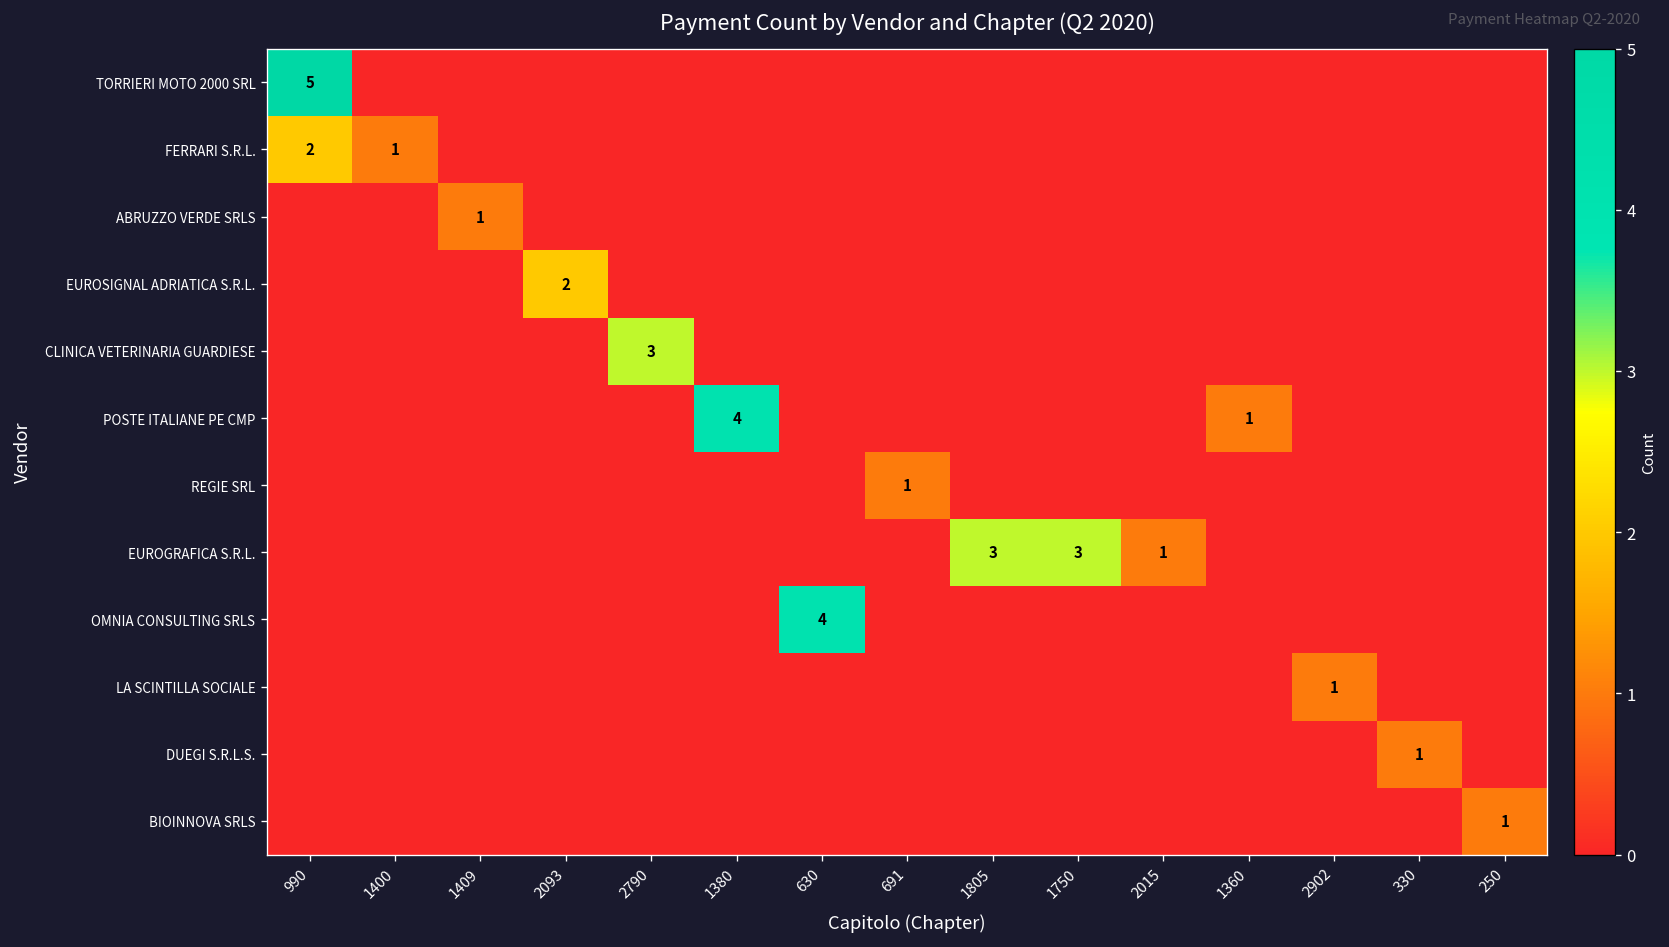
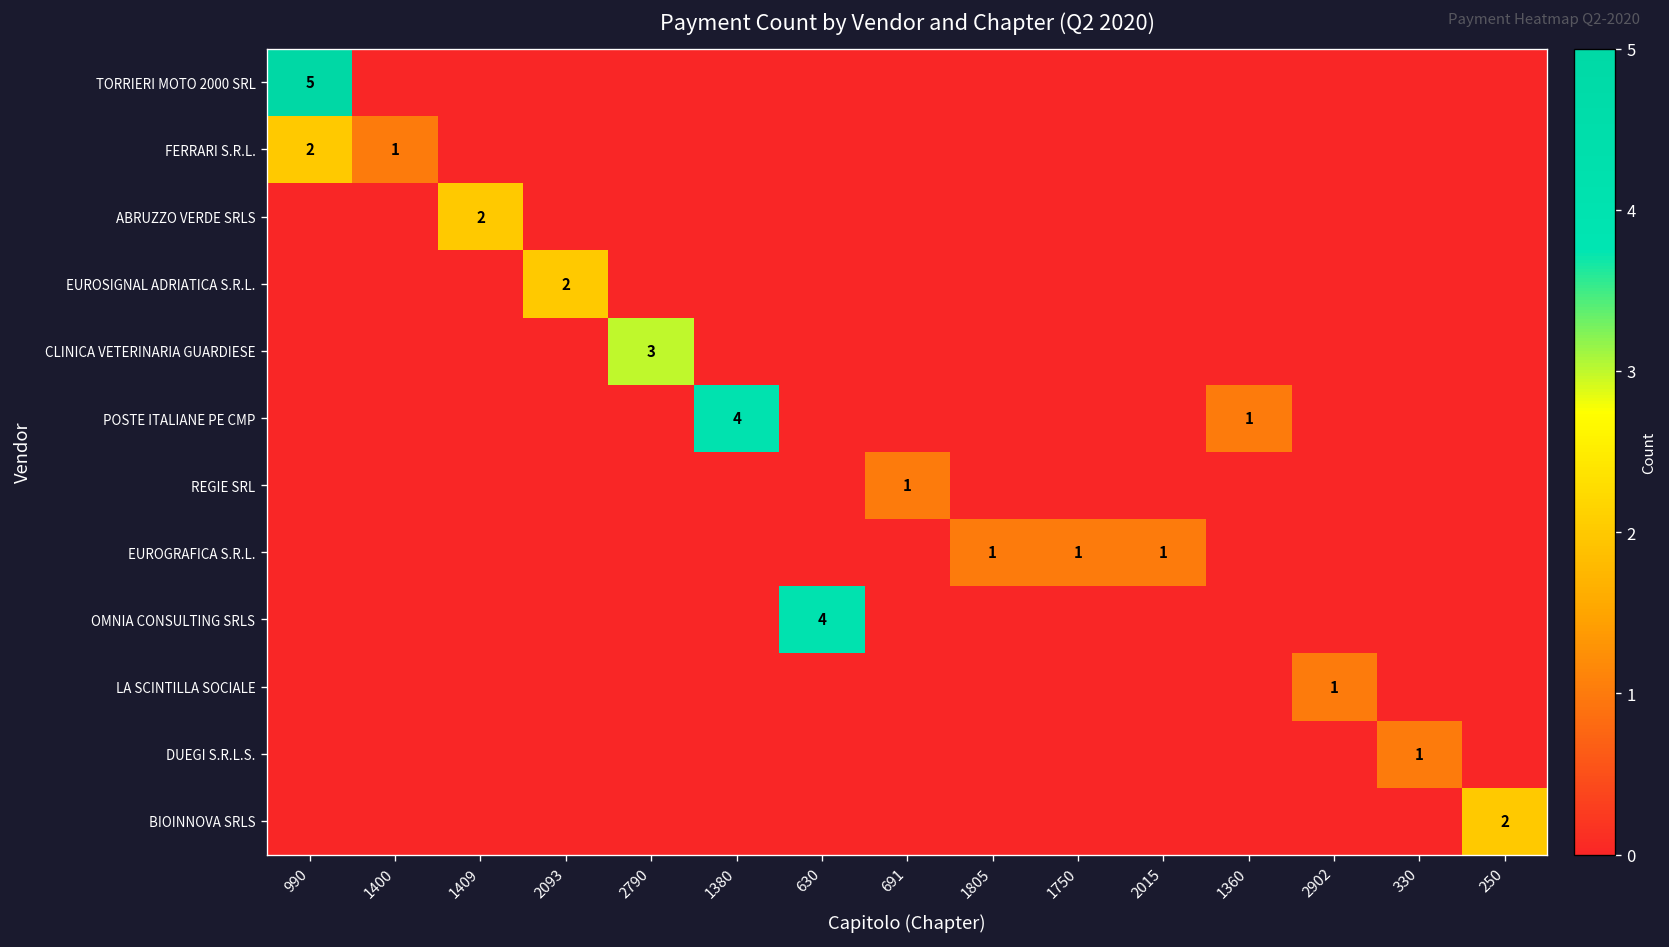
ABRUZZO VERDE SRLS, 1409: 1 -> 2
EUROGRAFICA S.R.L., 1805: 3 -> 1
EUROGRAFICA S.R.L., 1750: 3 -> 1
BIOINNOVA SRLS, 250: 1 -> 2
